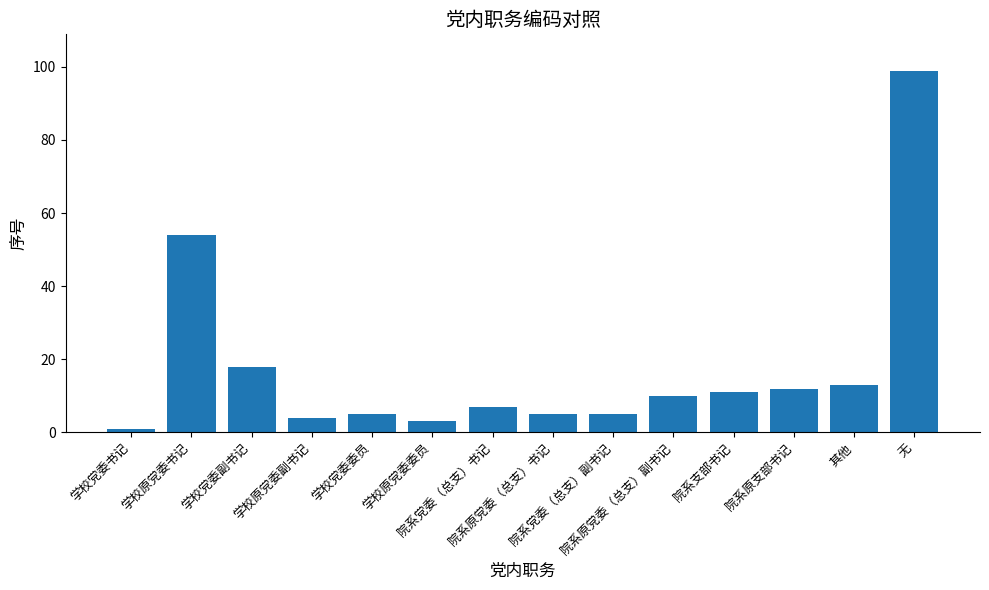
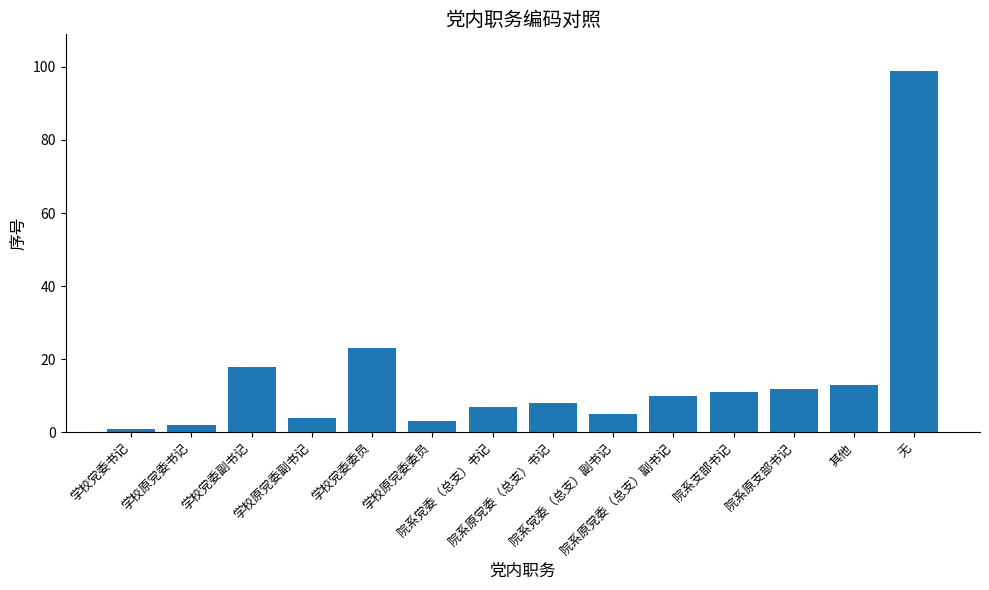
学校原党委书记: 54 -> 2
学校党委委员: 5 -> 23
院系原党委（总支）书记: 5 -> 8
